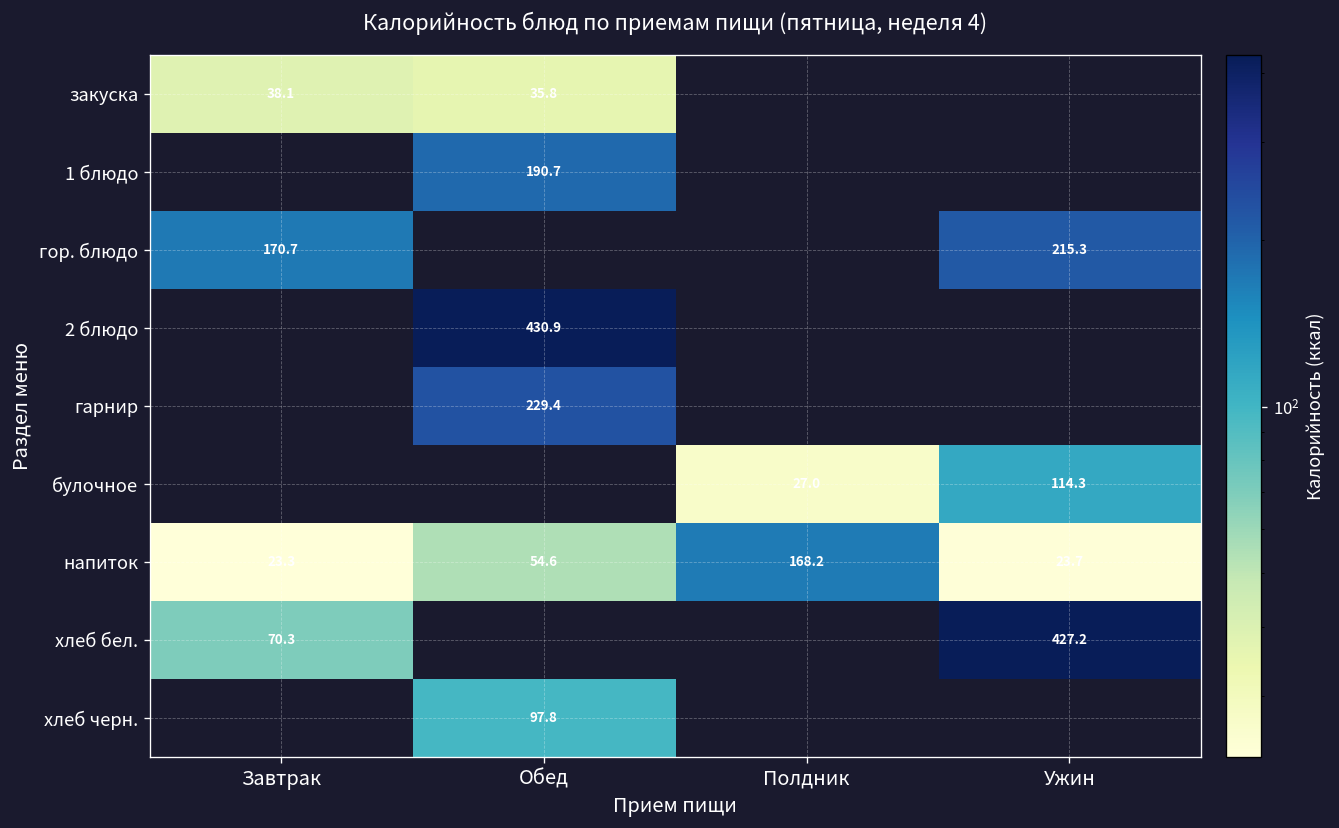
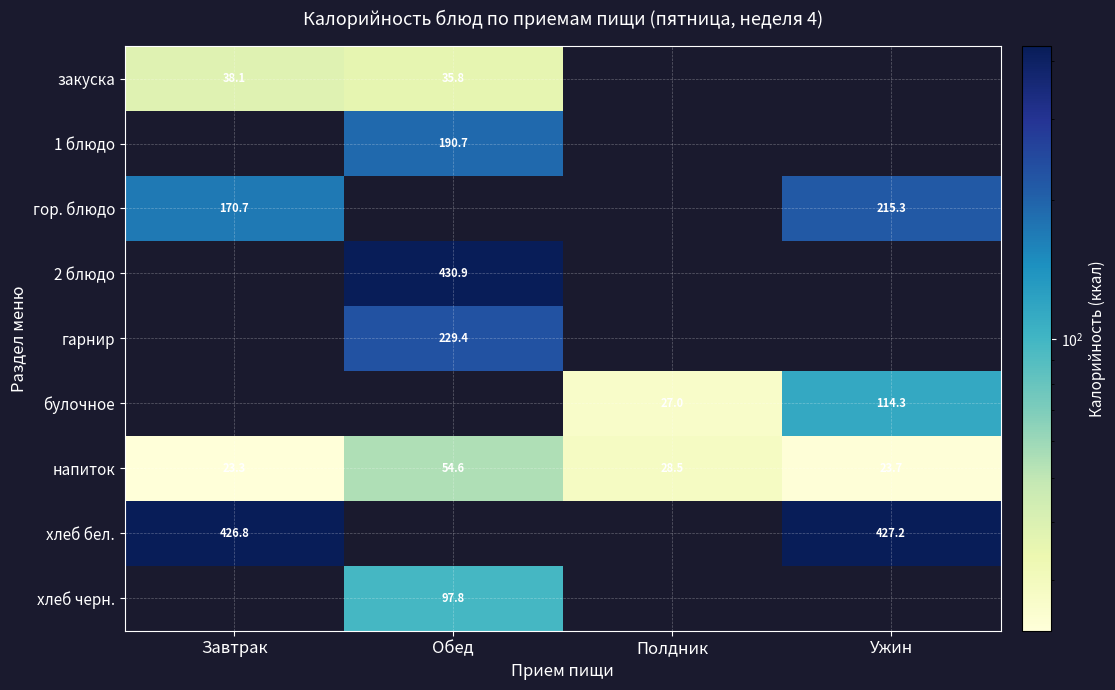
напиток, Полдник: 168.2 -> 28.5
хлеб бел., Завтрак: 70.3 -> 426.8
